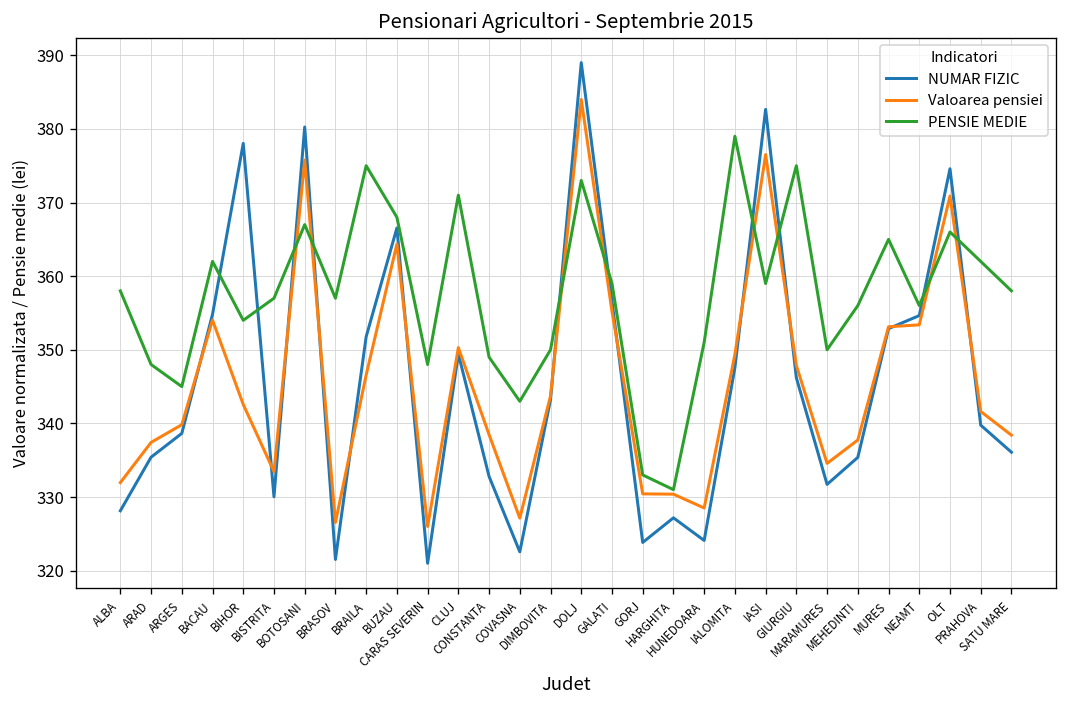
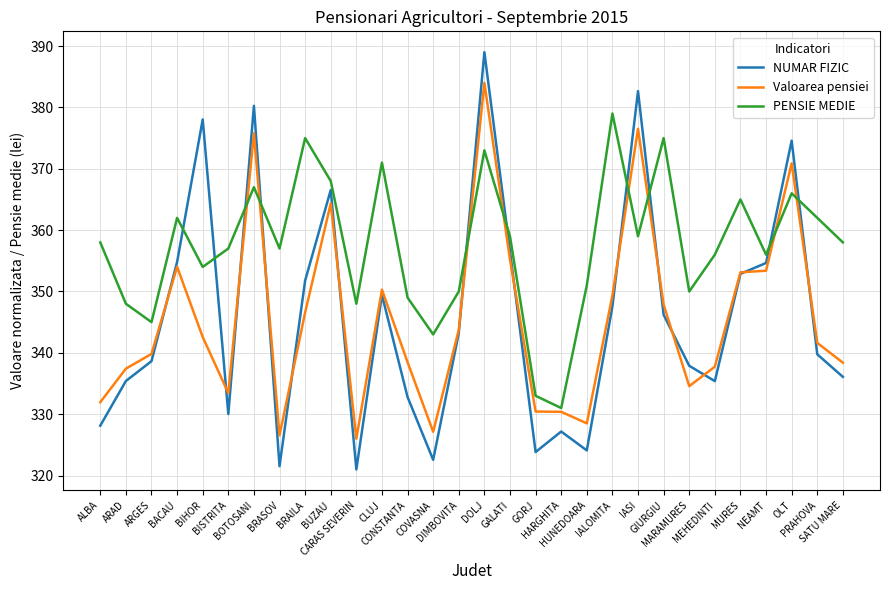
NUMAR FIZIC, MARAMURES: 332 -> 338
